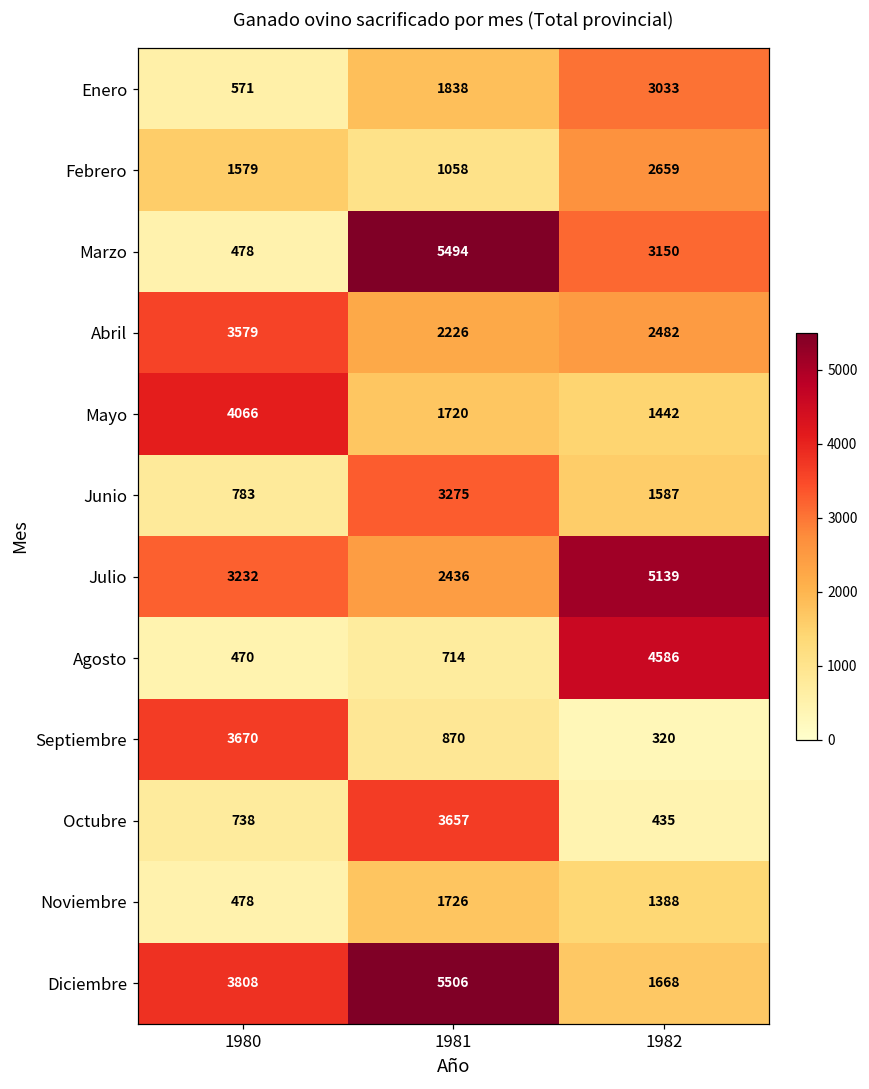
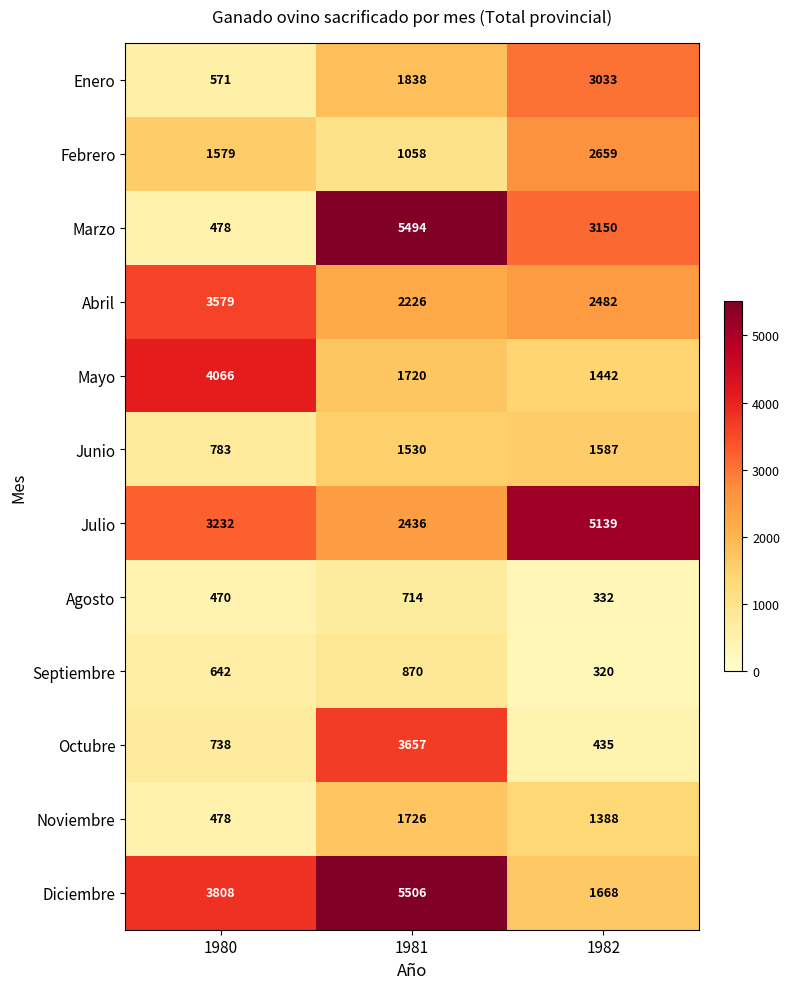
Junio, 1981: 3275 -> 1530
Agosto, 1982: 4586 -> 332
Septiembre, 1980: 3670 -> 642
